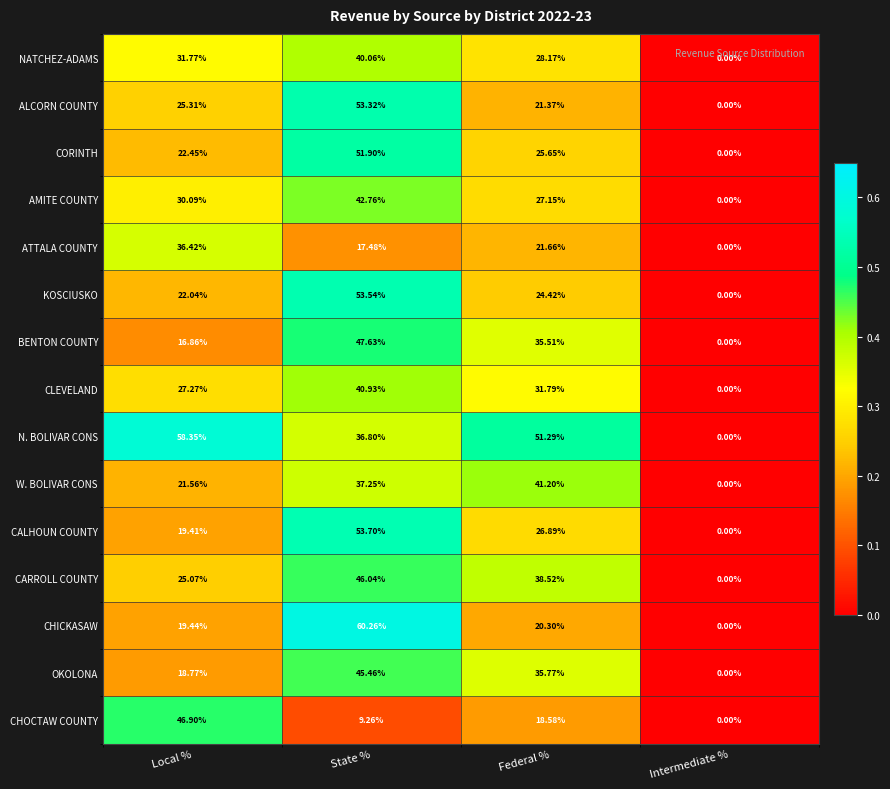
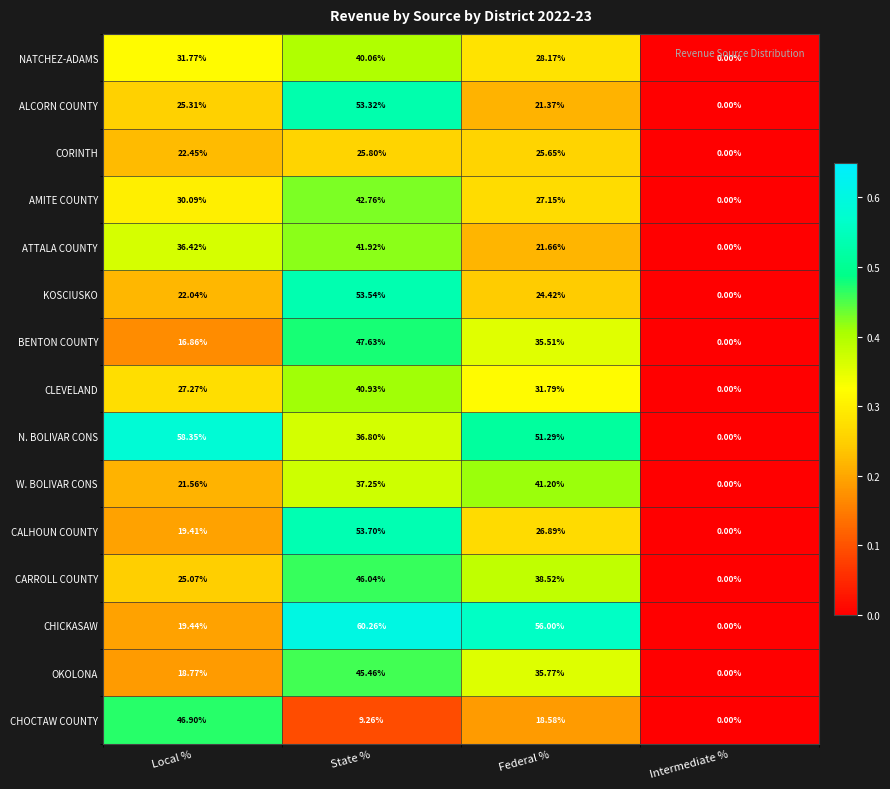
CORINTH, State %: 51.90% -> 25.80%
ATTALA COUNTY, State %: 17.48% -> 41.92%
CHICKASAW, Federal %: 20.30% -> 56.00%
